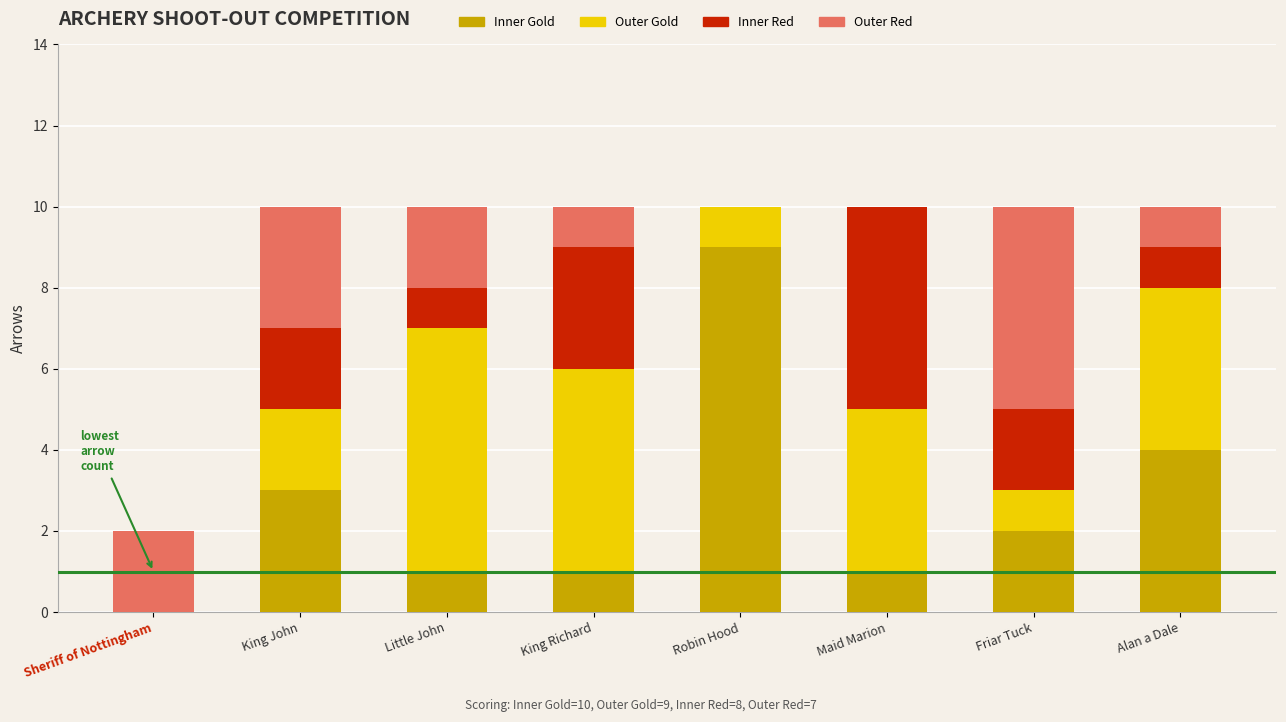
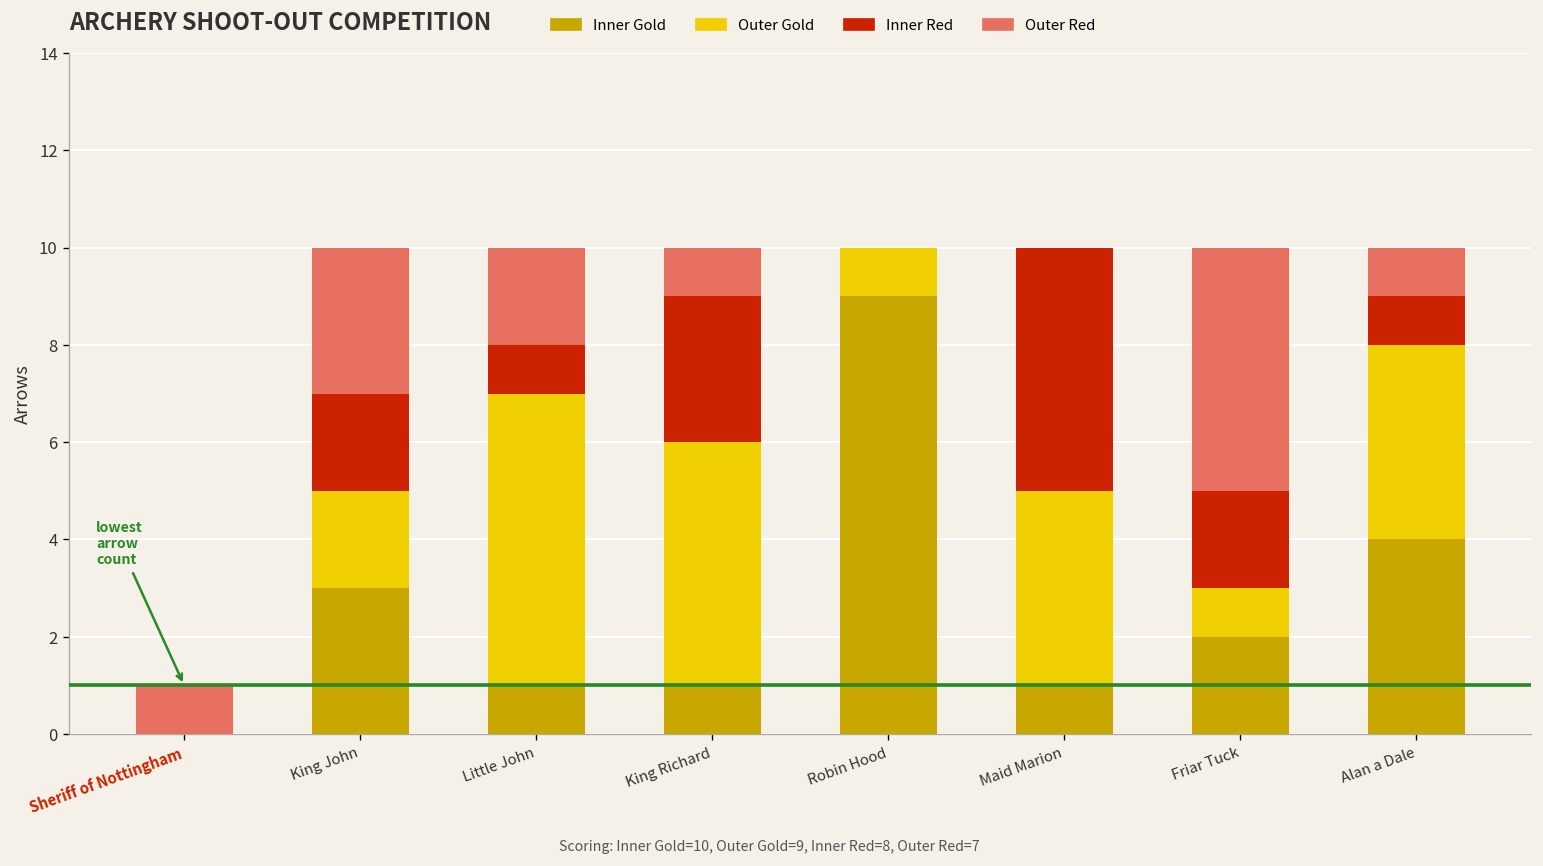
Outer Red, Sheriff of Nottingham: 2 -> 1
